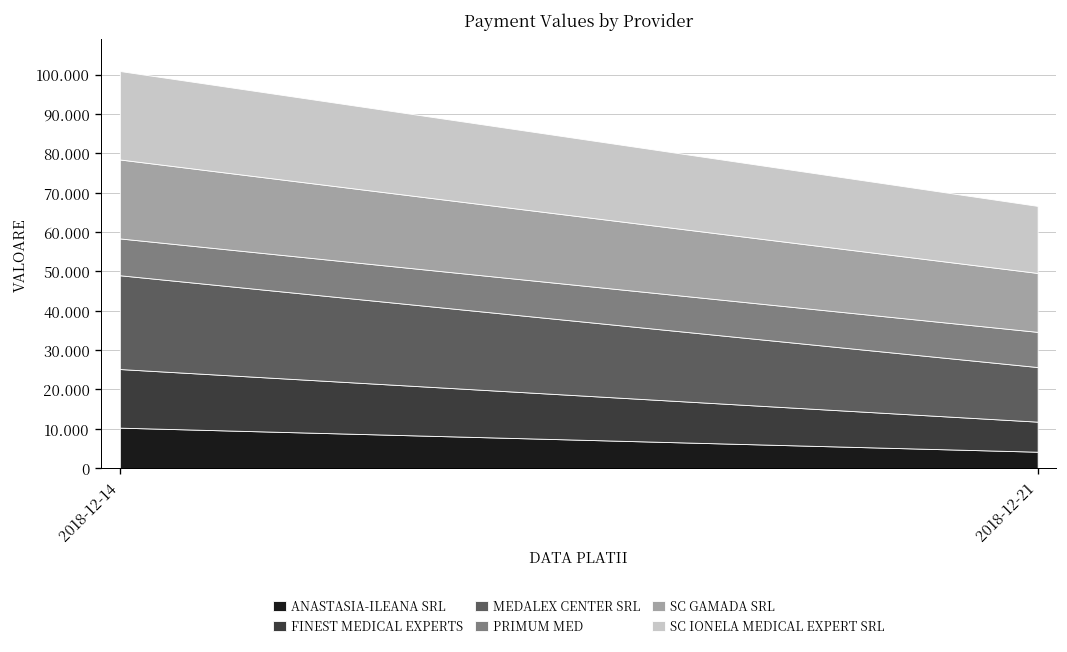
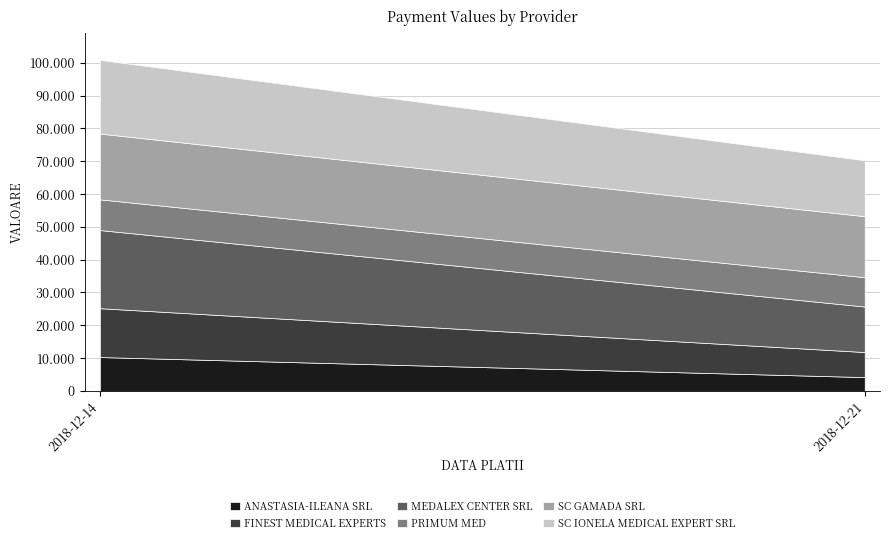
SC GAMADA SRL, 2018-12-21: 15 -> 19
